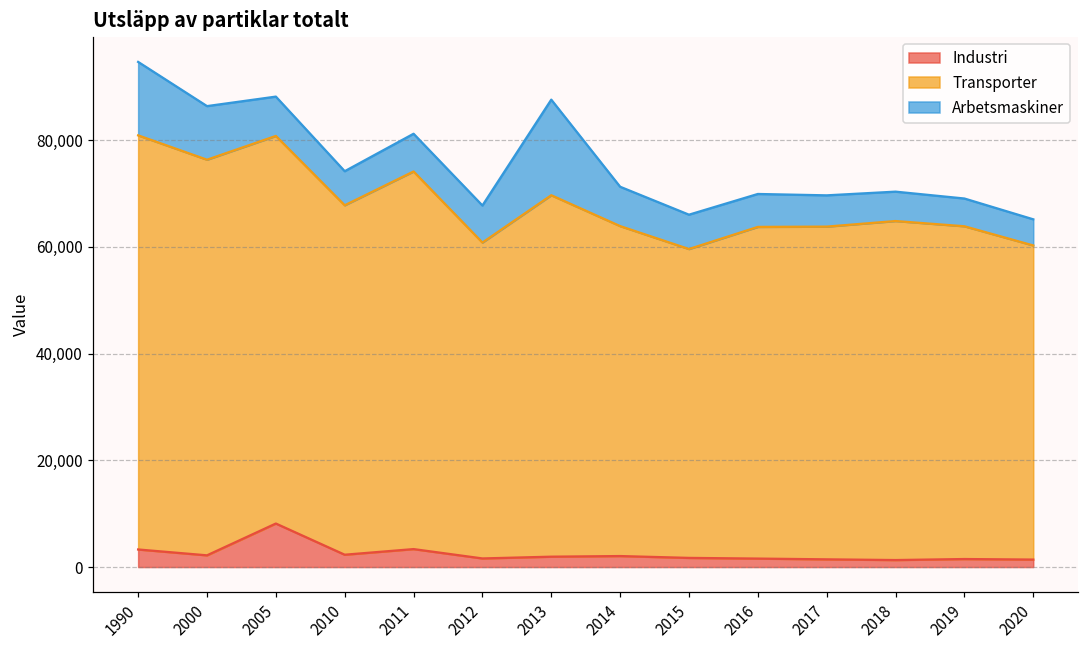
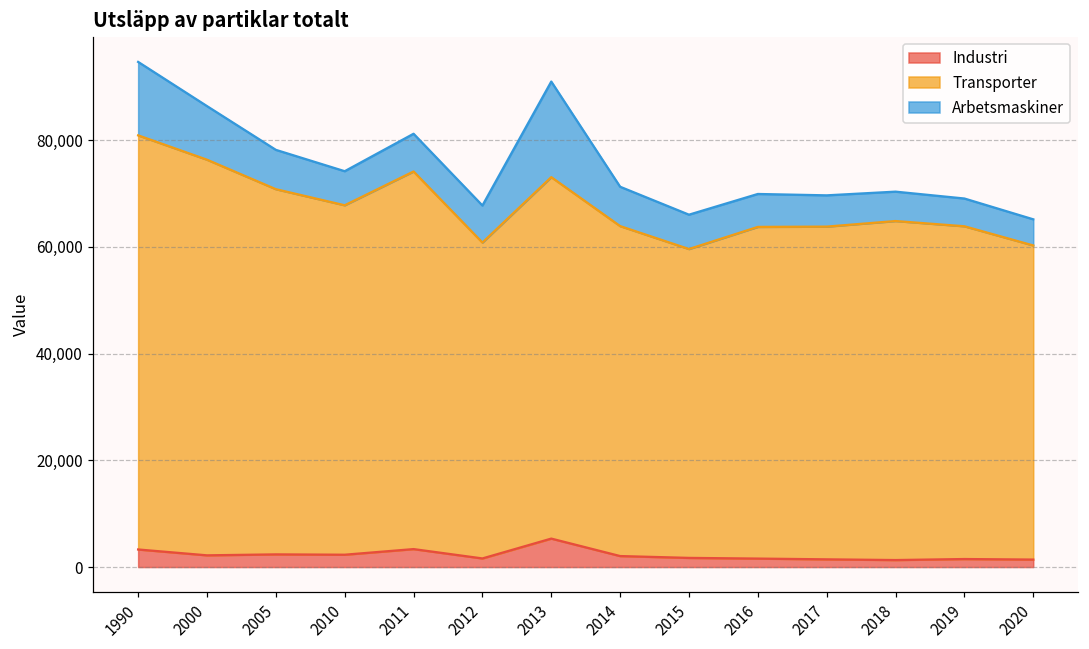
Industri, 2005: 8,000 -> 2,000
Transporter, 2005: 73,000 -> 68,000
Industri, 2013: 2,000 -> 5,000
